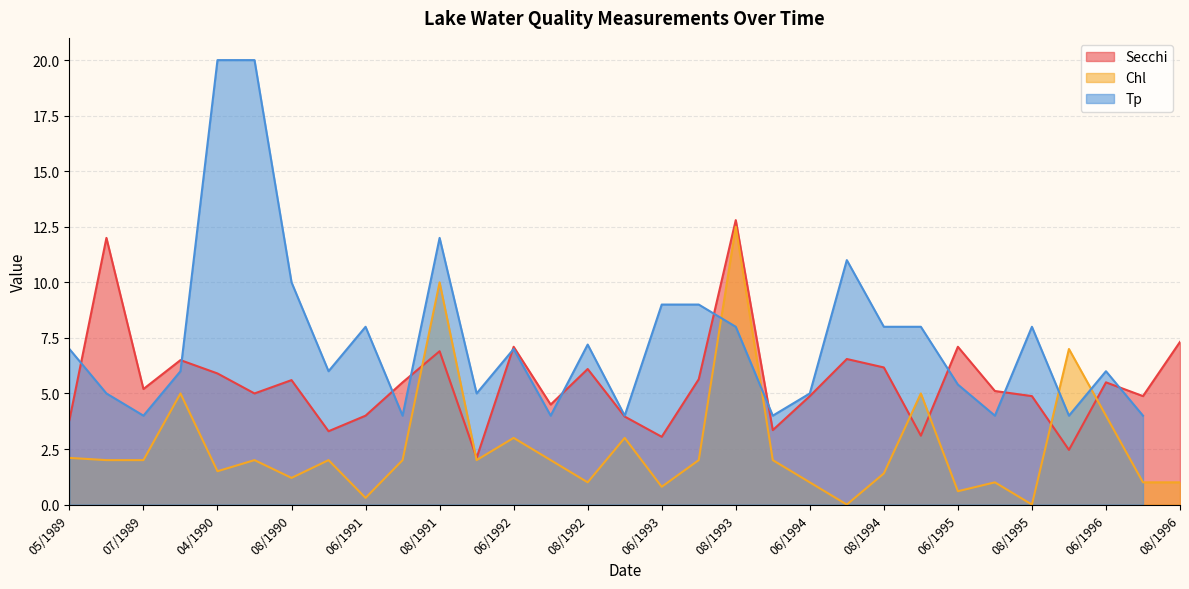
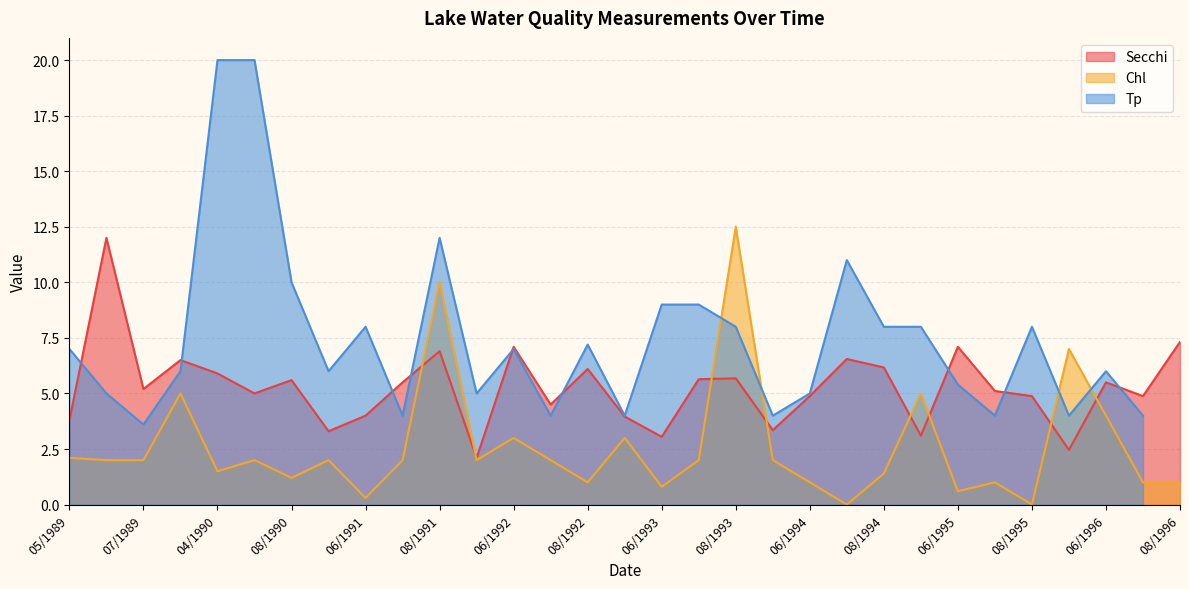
Tp, 07/1989: 4.0 -> 3.6
Secchi, 08/1993: 12.8 -> 5.7
